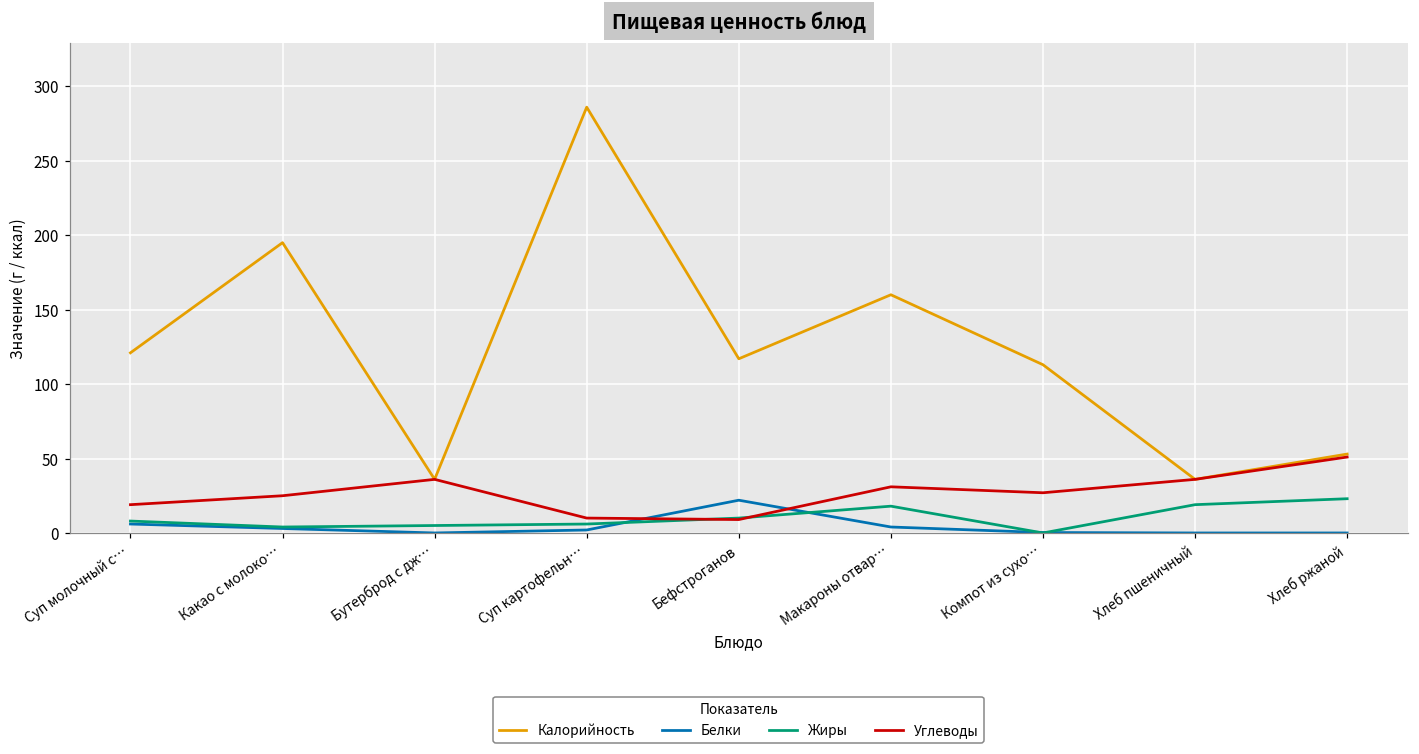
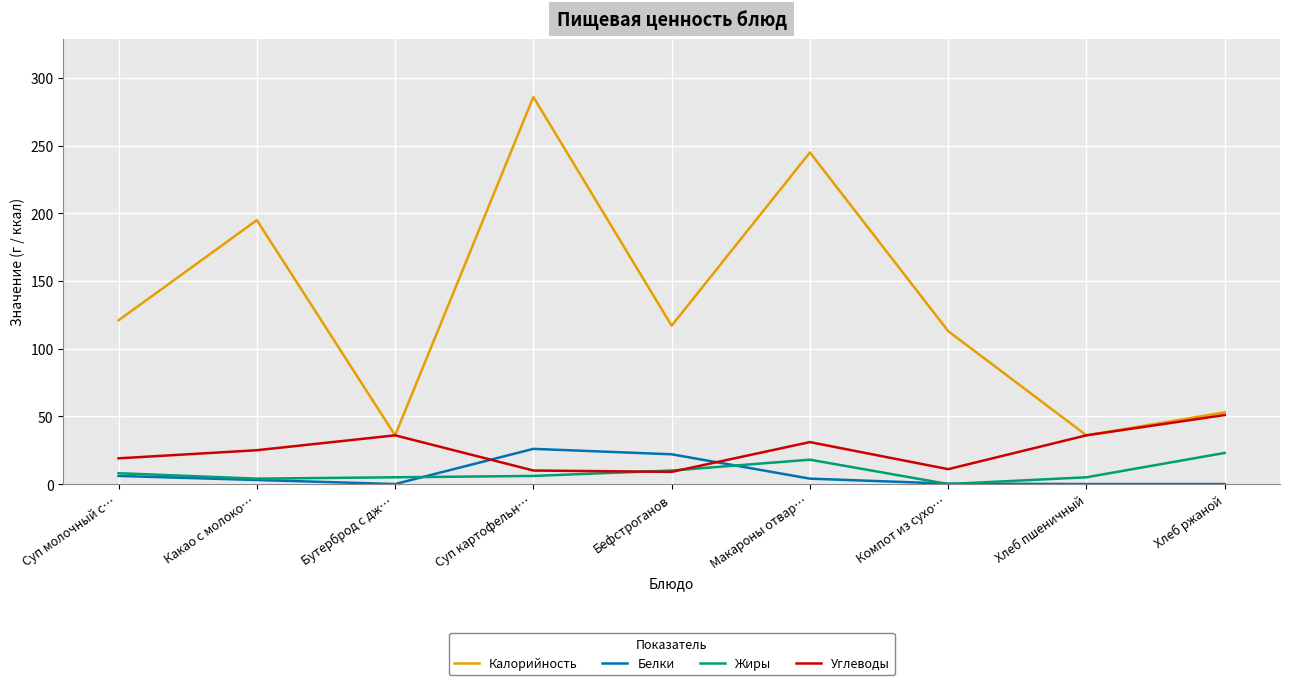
Белки, Суп картофельн…: 2 -> 26
Калорийность, Макароны отвар…: 160 -> 245
Углеводы, Компот из сухо…: 27 -> 11
Жиры, Хлеб пшеничный: 19 -> 5
